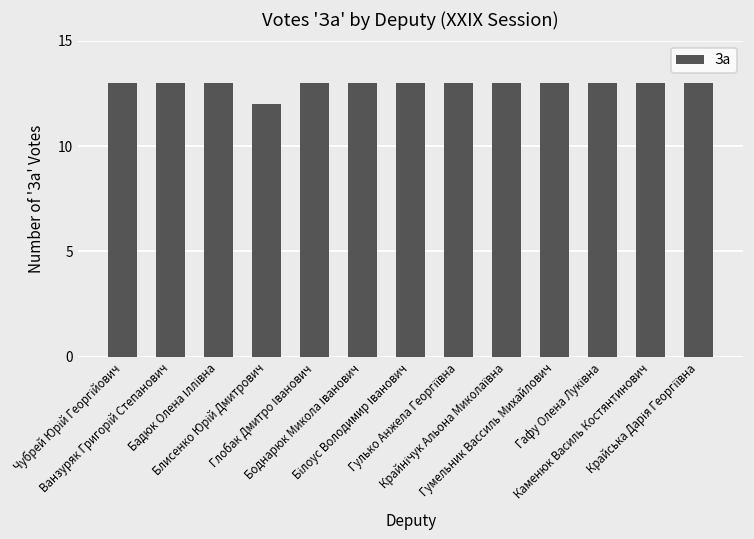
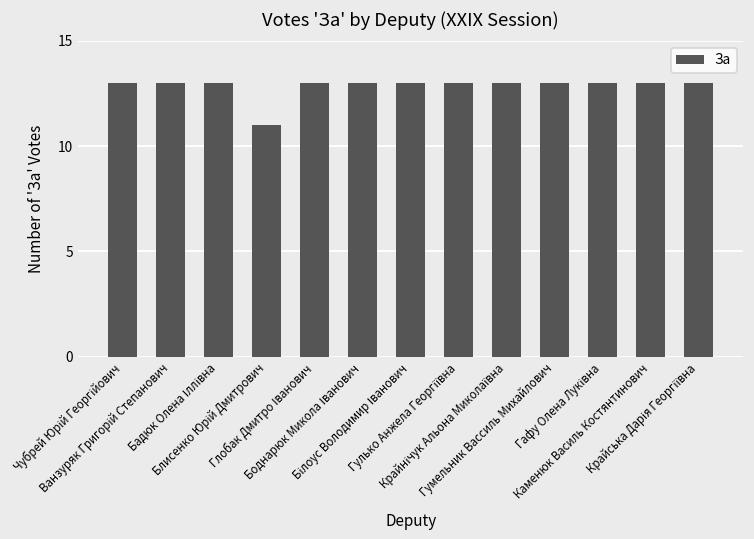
Блисенко Юрій Дмитрович: 12 -> 11
